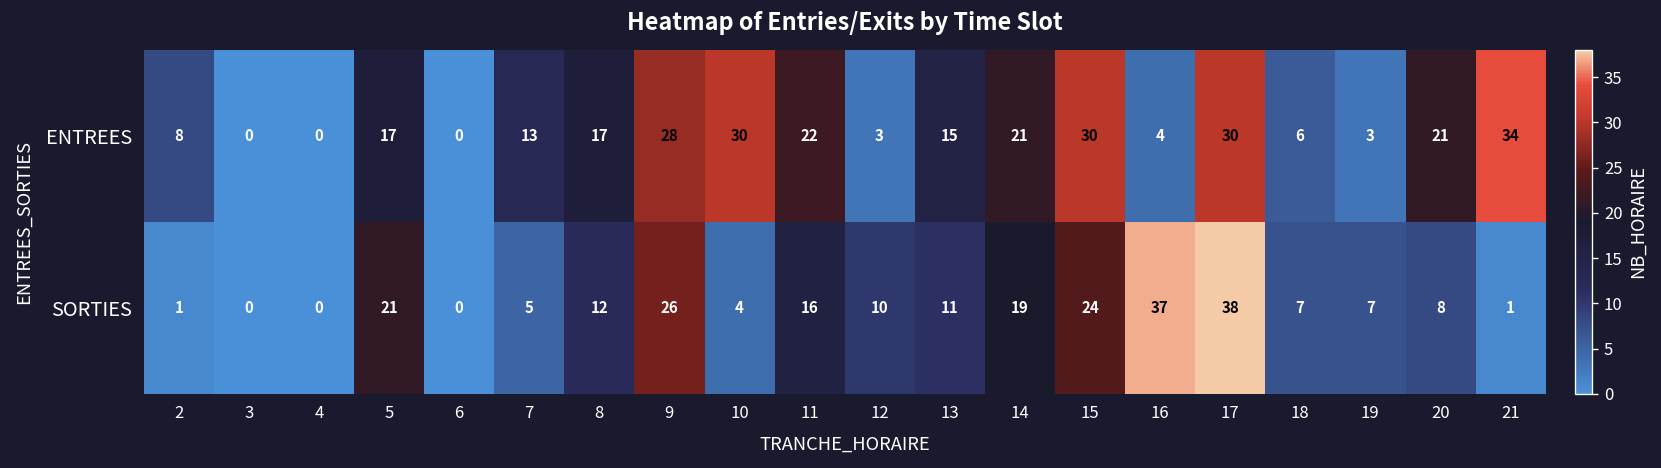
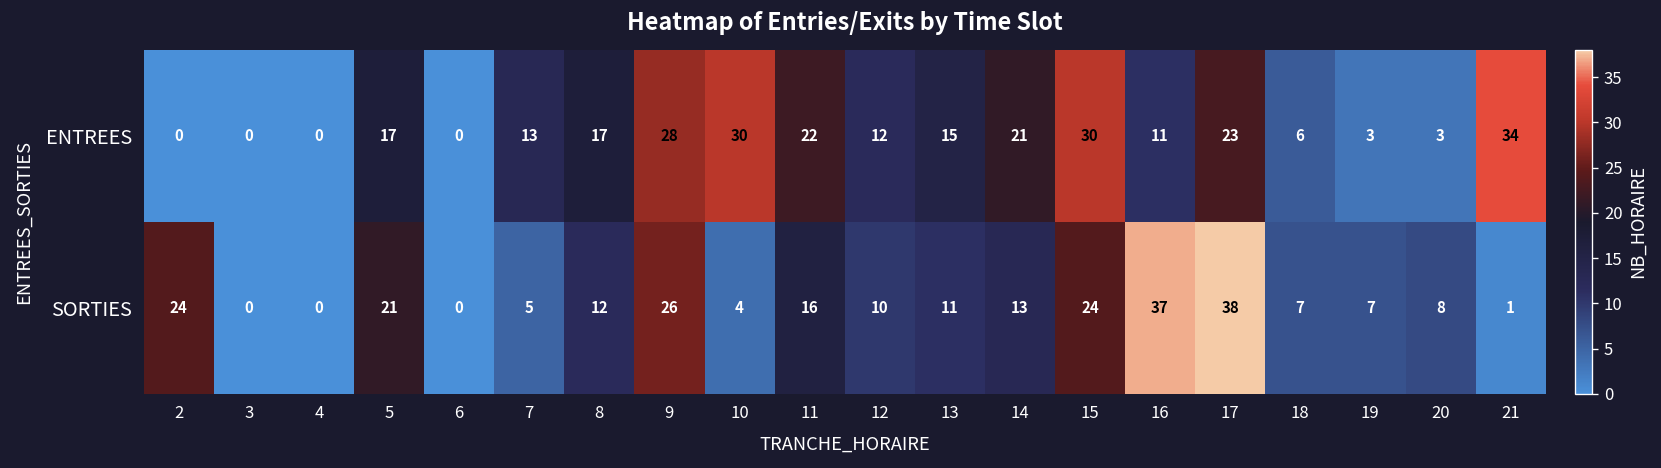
ENTREES, 2: 8 -> 0
ENTREES, 12: 3 -> 12
ENTREES, 16: 4 -> 11
ENTREES, 17: 30 -> 23
ENTREES, 20: 21 -> 3
SORTIES, 2: 1 -> 24
SORTIES, 14: 19 -> 13
